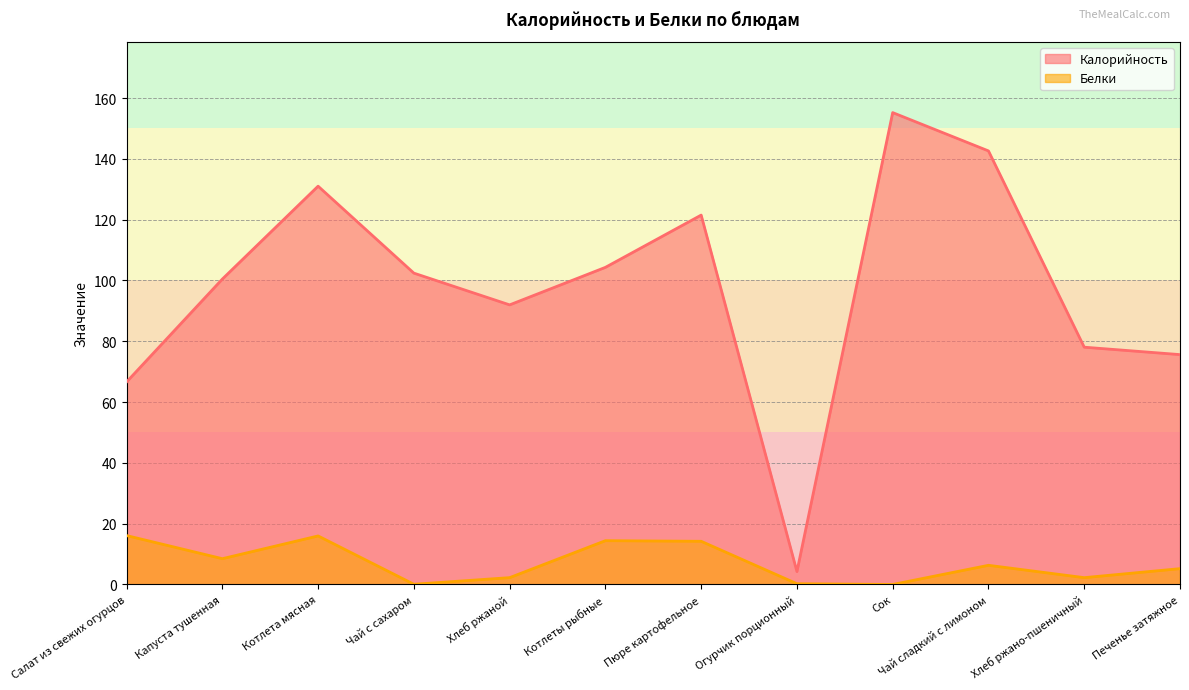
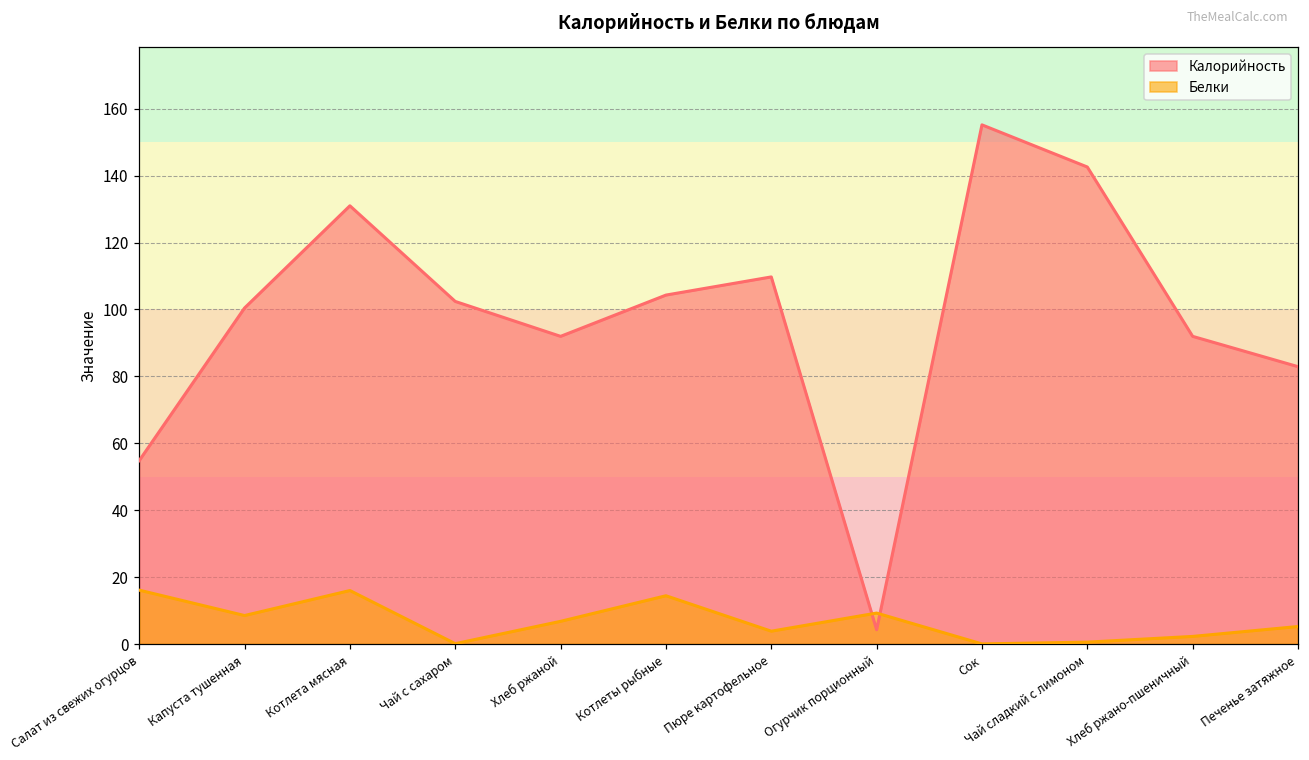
Калорийность, Салат из свежих огурцов: 67 -> 55
Белки, Хлеб ржаной: 2 -> 7
Калорийность, Пюре картофельное: 121 -> 110
Белки, Пюре картофельное: 14 -> 4
Белки, Огурчик порционный: 0 -> 9
Белки, Чай сладкий с лимоном: 6 -> 1
Калорийность, Хлеб ржано-пшеничный: 78 -> 92
Калорийность, Печенье затяжное: 76 -> 83
